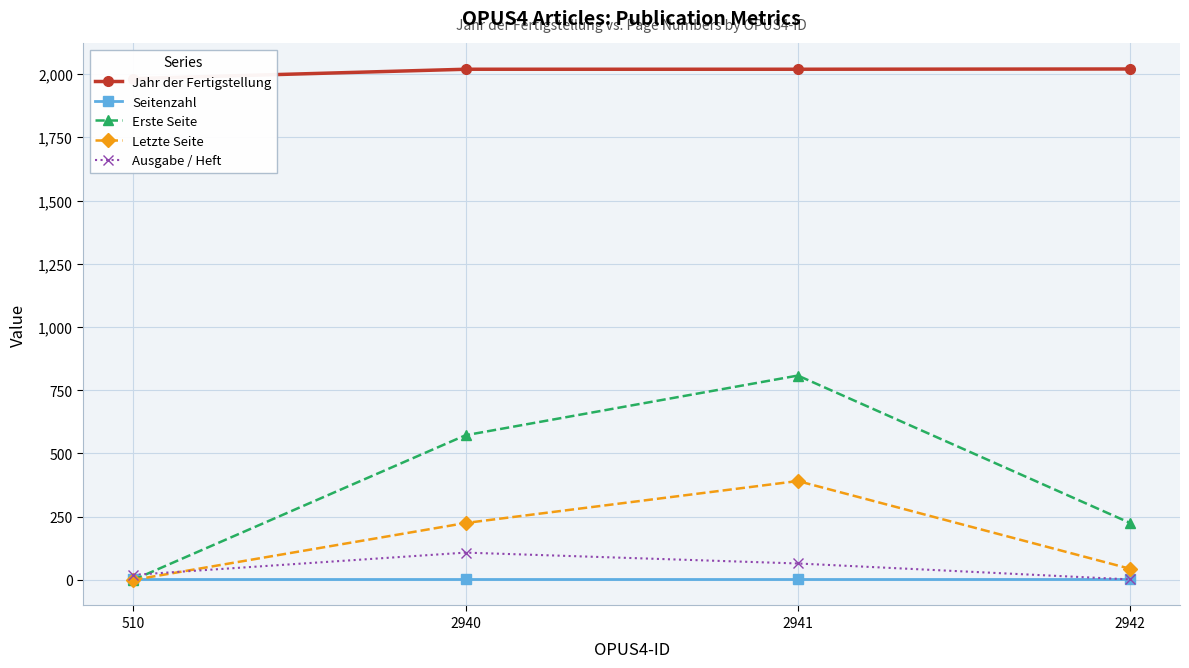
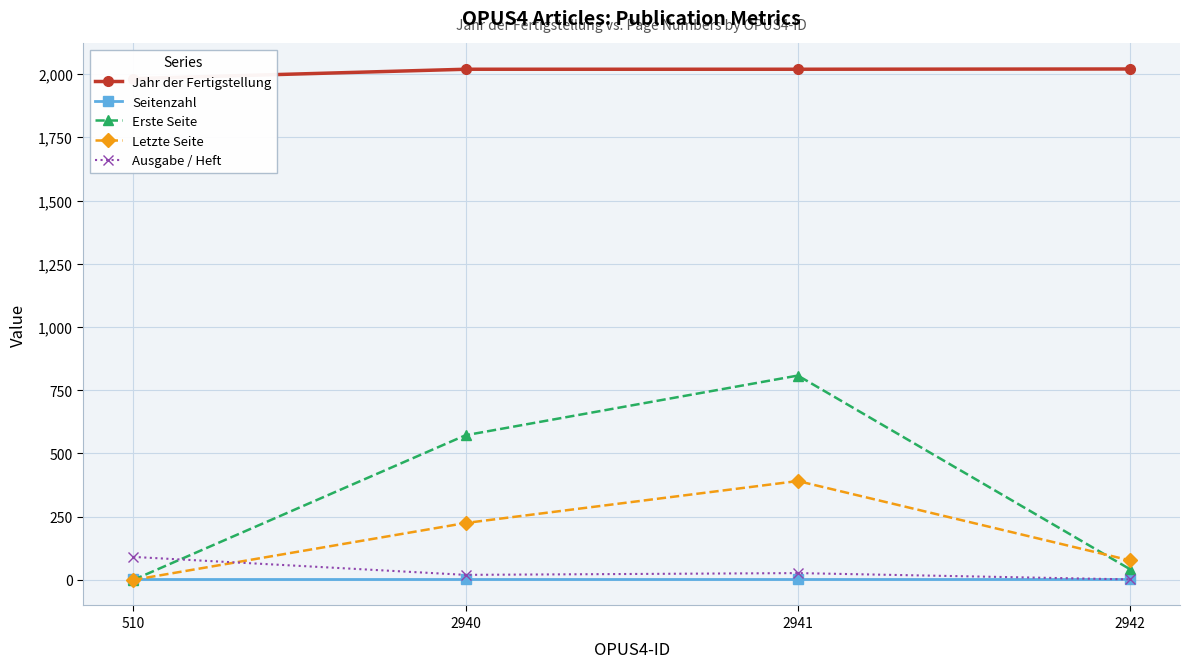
Ausgabe / Heft, 510: 20 -> 90
Ausgabe / Heft, 2940: 110 -> 20
Ausgabe / Heft, 2941: 70 -> 30
Erste Seite, 2942: 230 -> 40
Letzte Seite, 2942: 40 -> 80
